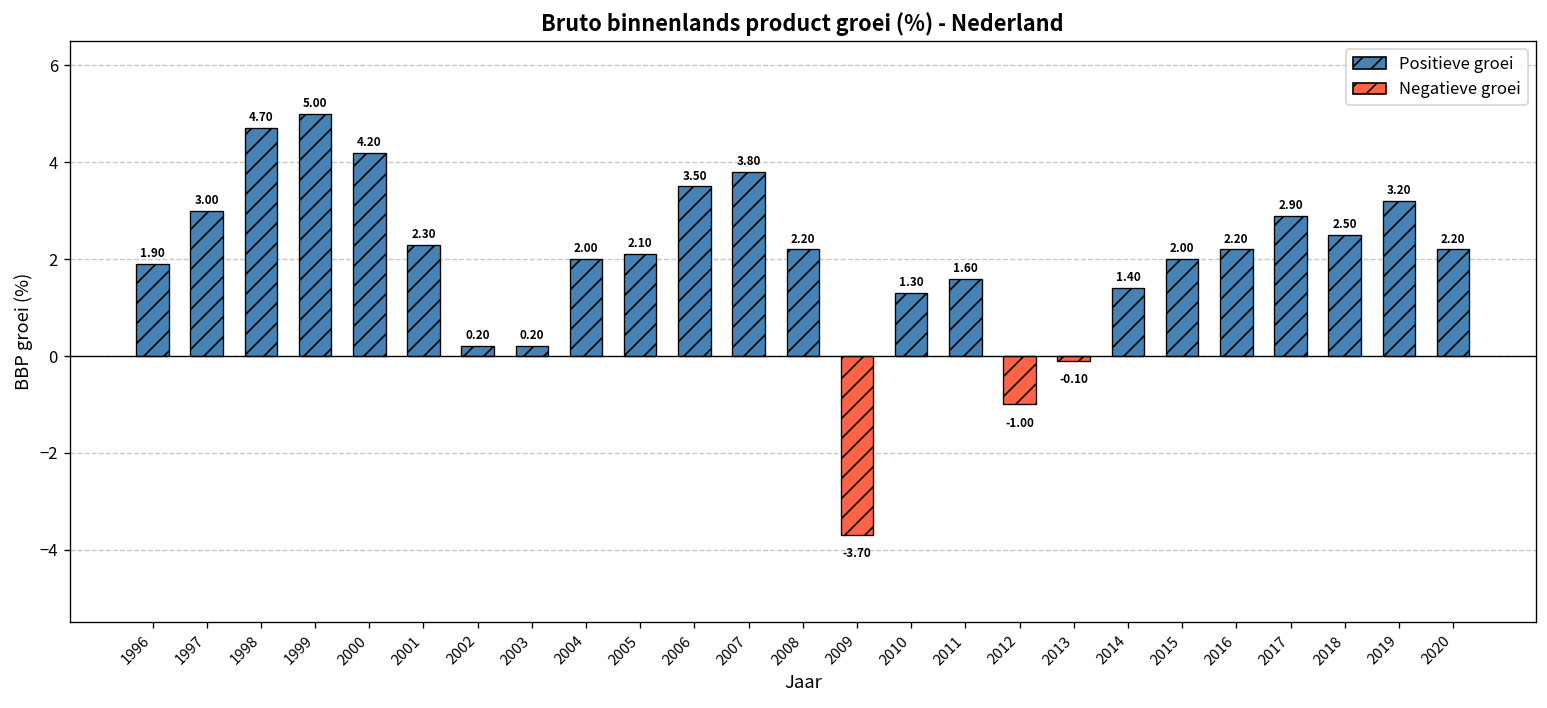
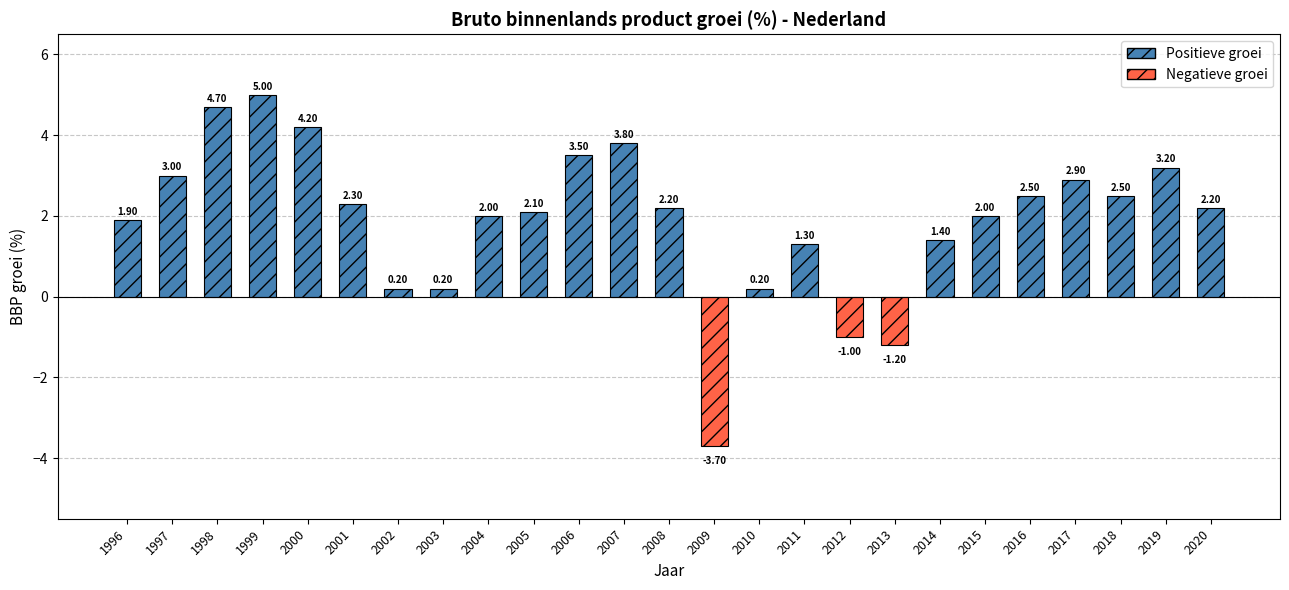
2010: 1.30 -> 0.20
2011: 1.60 -> 1.30
2013: -0.10 -> -1.20
2016: 2.20 -> 2.50
